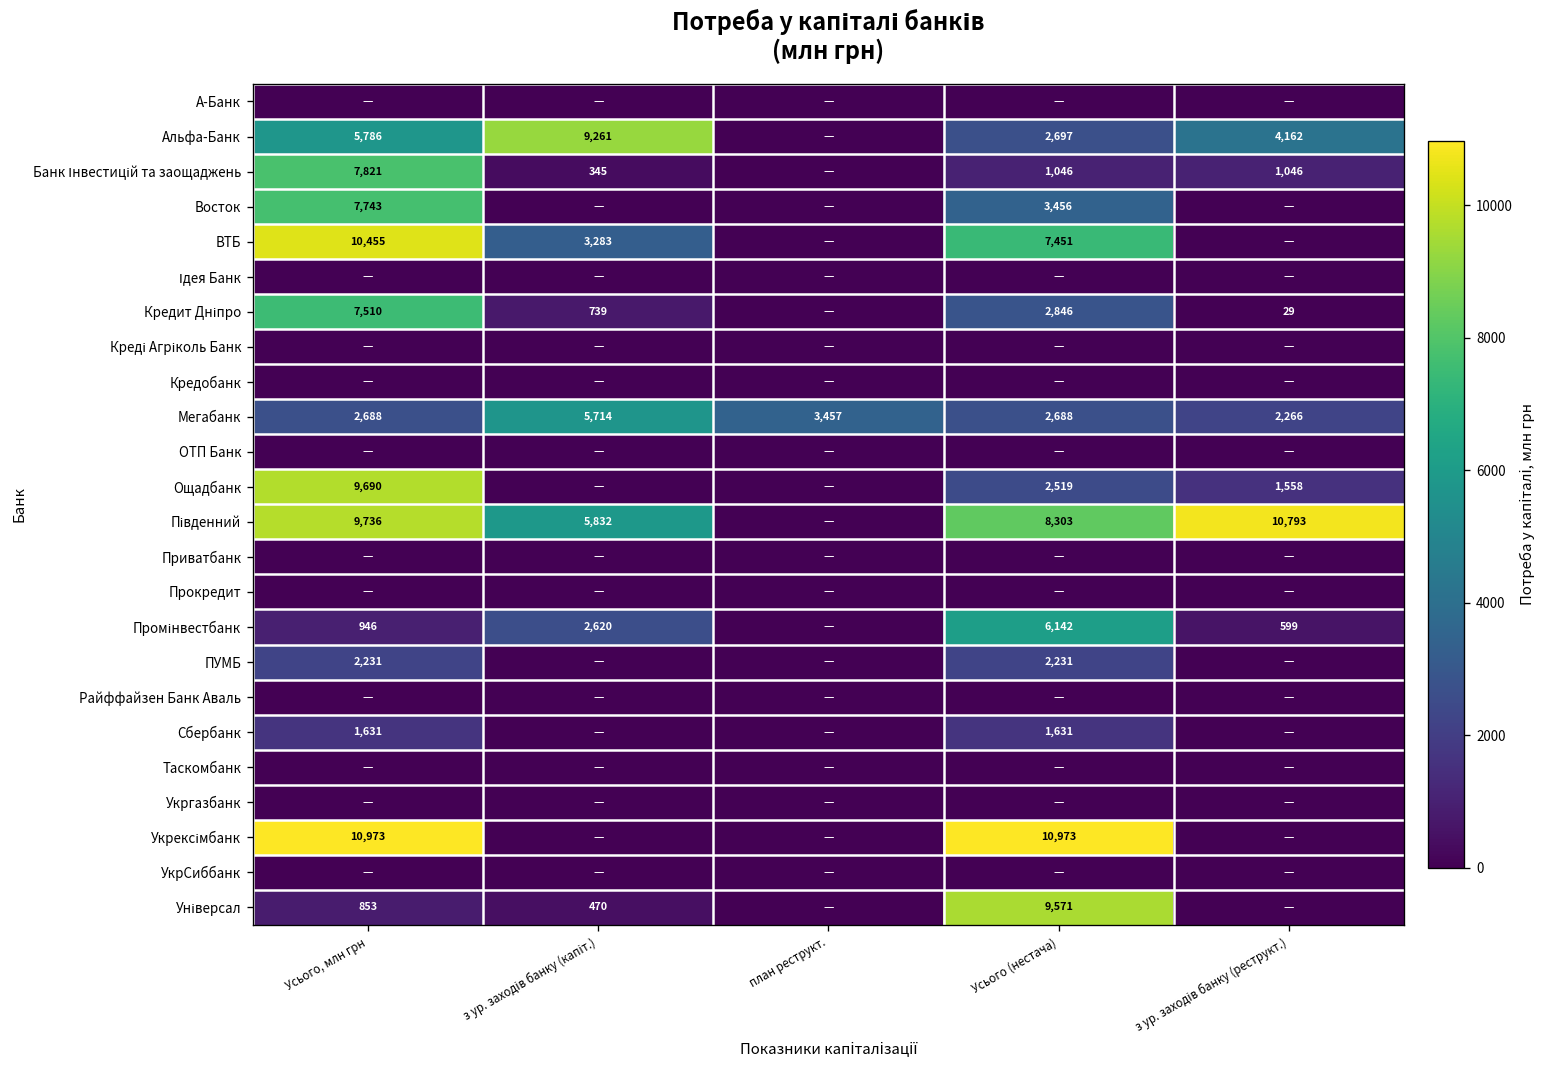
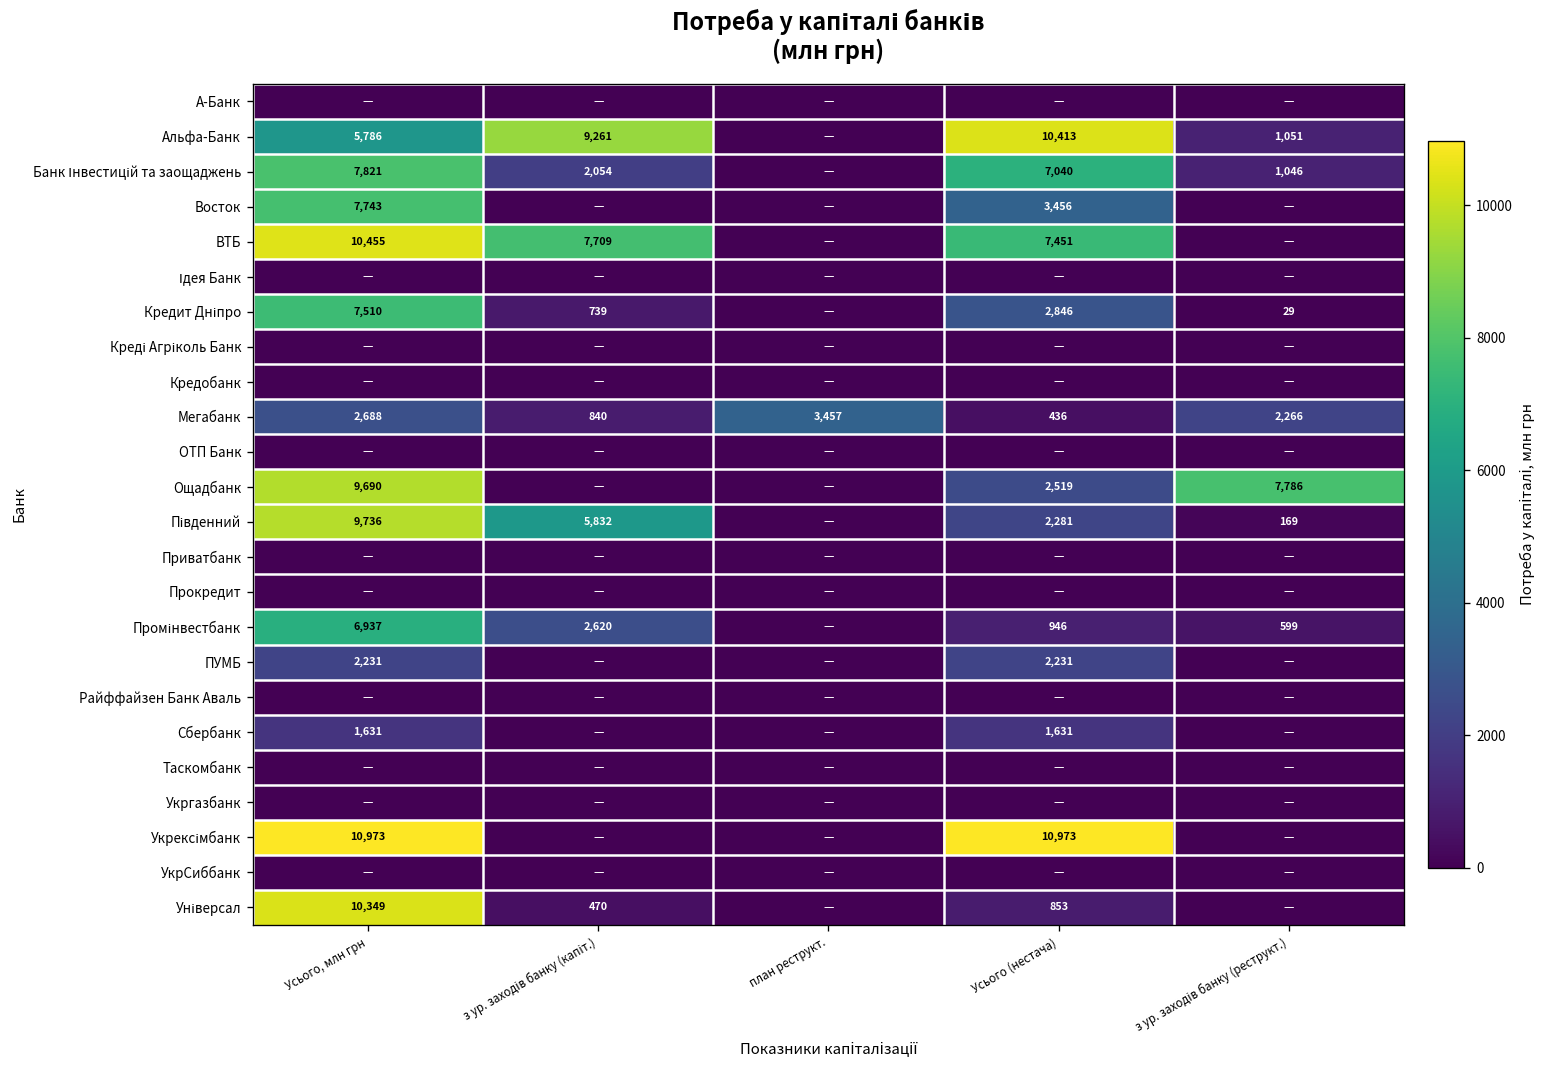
Альфа-Банк, Усього (нестача): 2,697 -> 10,413
Альфа-Банк, з ур. заходів банку (реструкт.): 4,162 -> 1,051
Банк Інвестицій та заощаджень, з ур. заходів банку (капіт.): 345 -> 2,054
Банк Інвестицій та заощаджень, Усього (нестача): 1,046 -> 7,040
ВТБ, з ур. заходів банку (капіт.): 3,283 -> 7,709
Мегабанк, з ур. заходів банку (капіт.): 5,714 -> 840
Мегабанк, Усього (нестача): 2,688 -> 436
Ощадбанк, з ур. заходів банку (реструкт.): 1,558 -> 7,786
Південний, Усього (нестача): 8,303 -> 2,281
Південний, з ур. заходів банку (реструкт.): 10,793 -> 169
Промінвестбанк, Усього, млн грн: 946 -> 6,937
Промінвестбанк, Усього (нестача): 6,142 -> 946
Універсал, Усього, млн грн: 853 -> 10,349
Універсал, Усього (нестача): 9,571 -> 853
